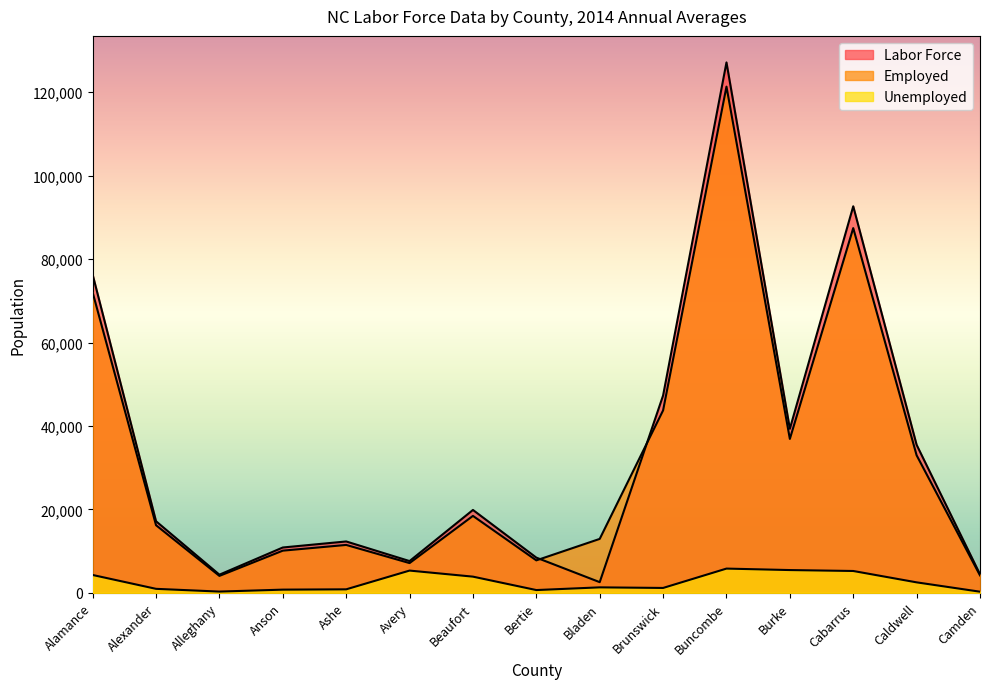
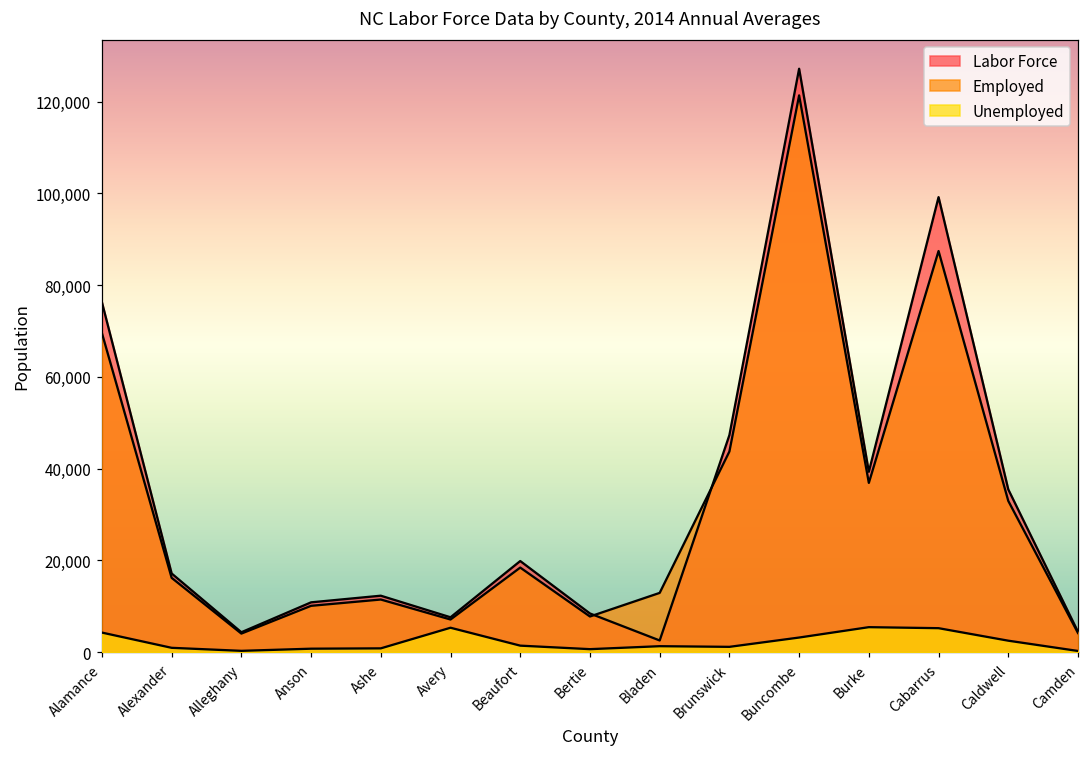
Employed, Alamance: 72,000 -> 70,000
Unemployed, Beaufort: 4,000 -> 1,000
Unemployed, Buncombe: 6,000 -> 3,000
Labor Force, Cabarrus: 93,000 -> 99,000
